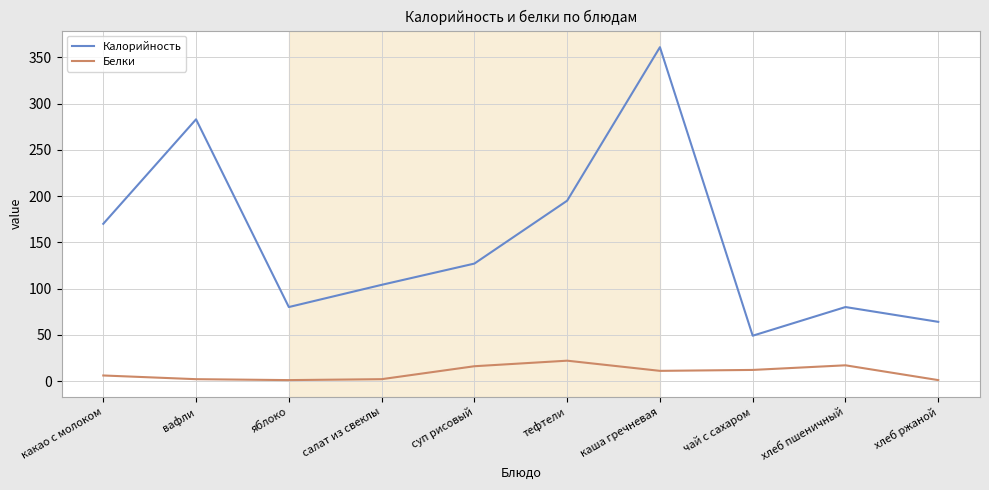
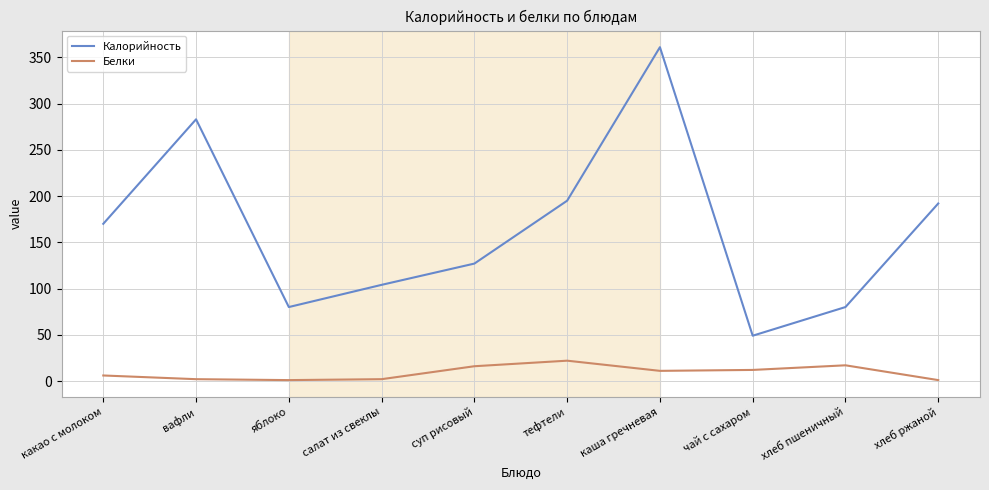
Калорийность, хлеб ржаной: 60 -> 190
